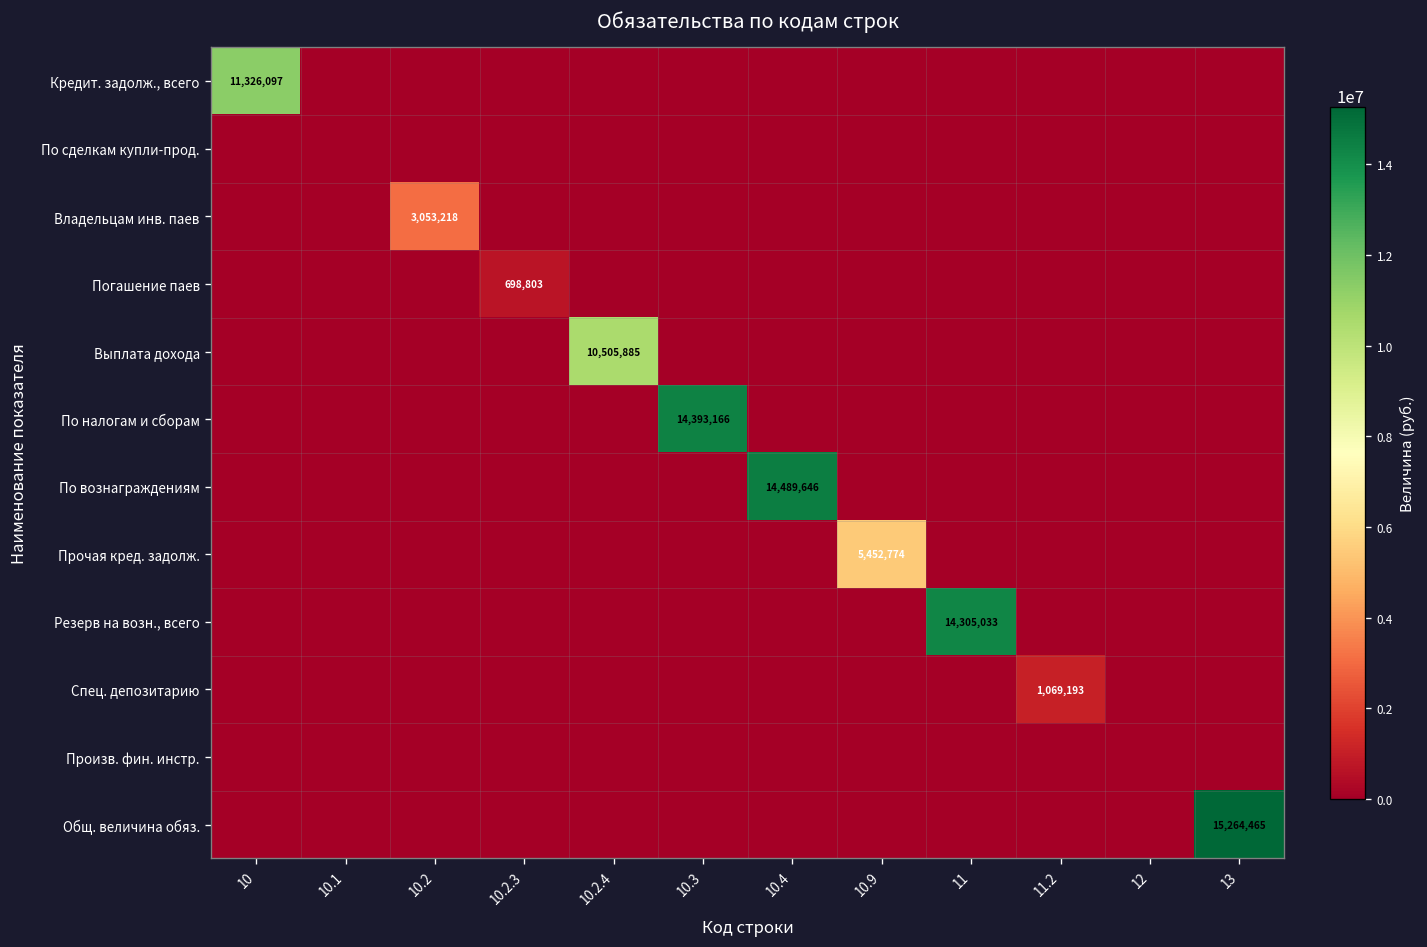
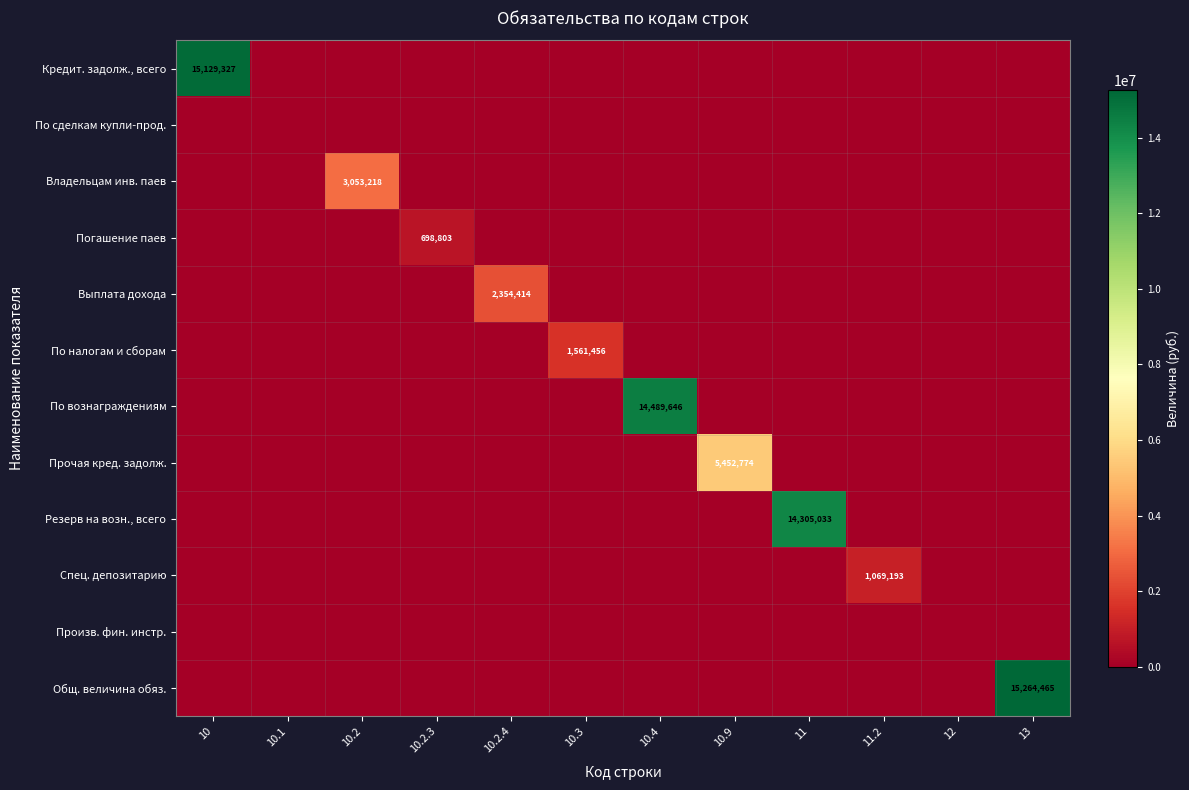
Кредит. задолж., всего, 10: 11,326,097 -> 15,129,327
Выплата дохода, 10.2.4: 10,505,885 -> 2,354,414
По налогам и сборам, 10.3: 14,393,166 -> 1,561,456
